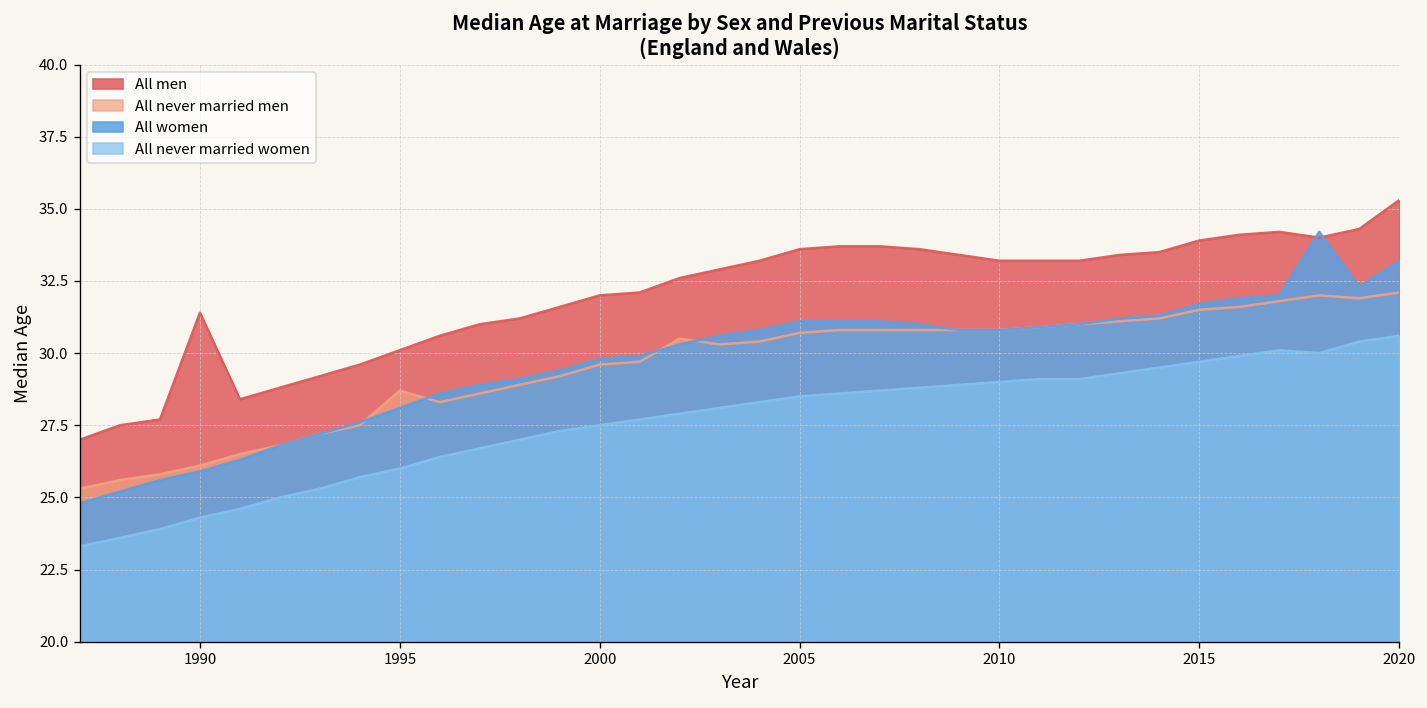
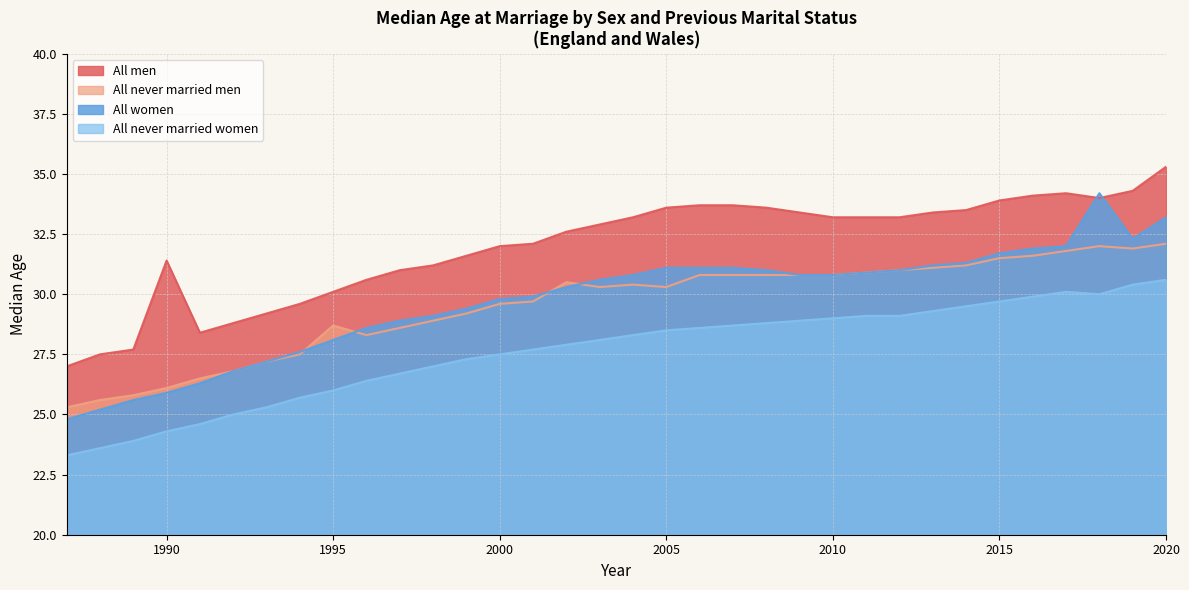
All never married men, 2005: 30.7 -> 30.3
